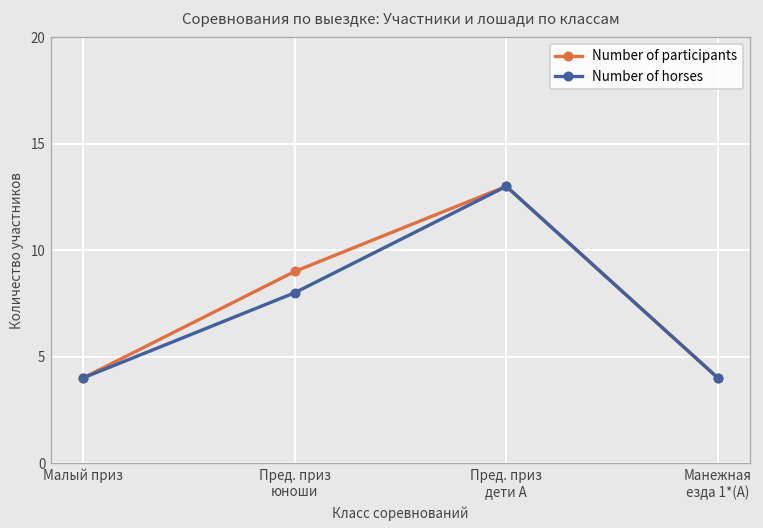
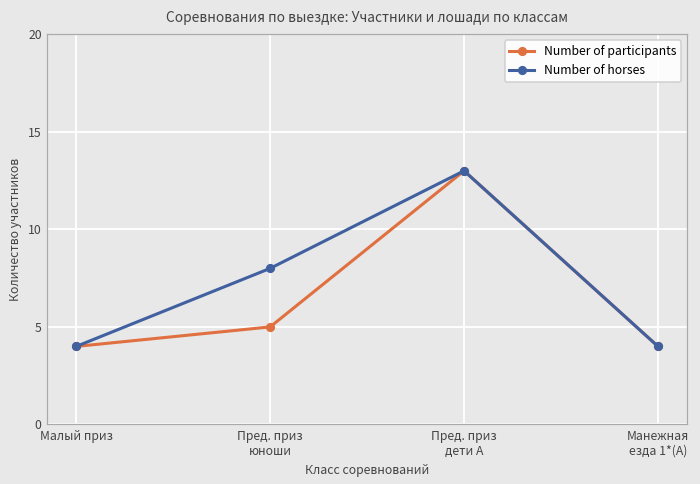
Number of participants, Пред. приз юноши: 9 -> 5
